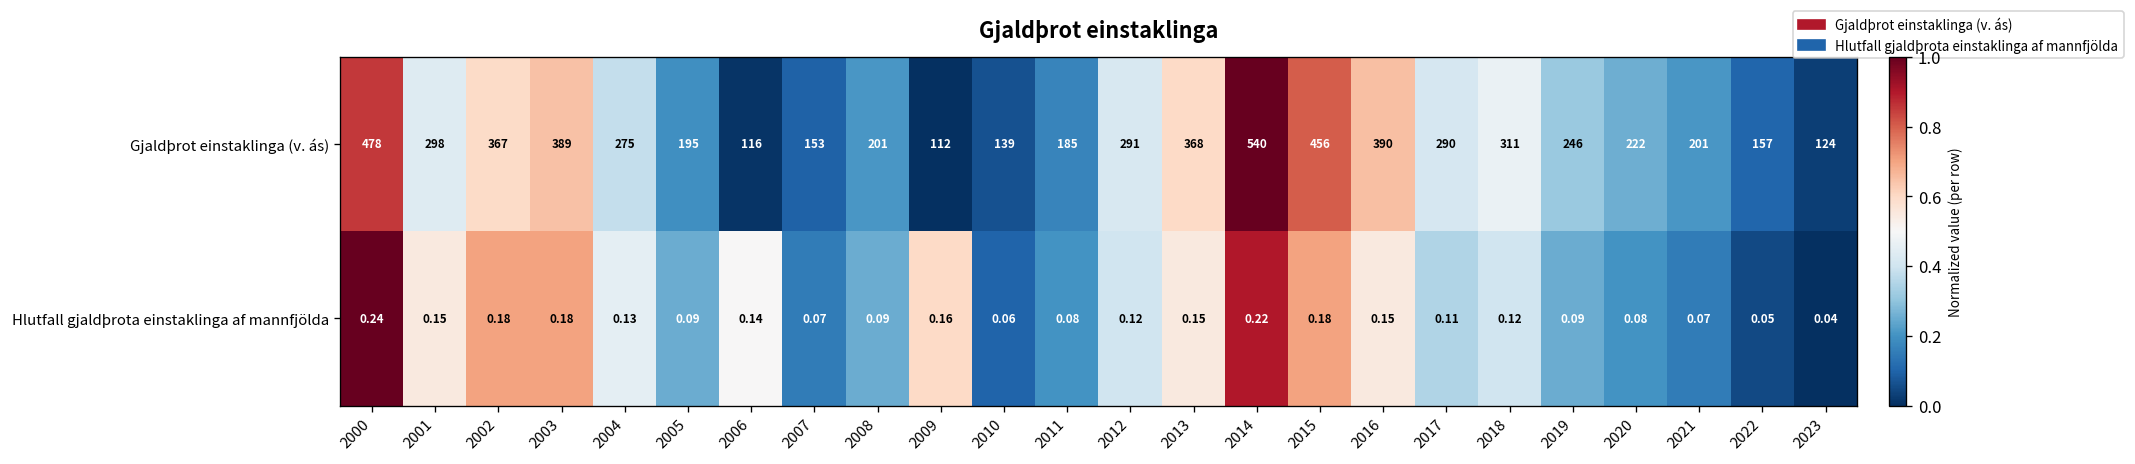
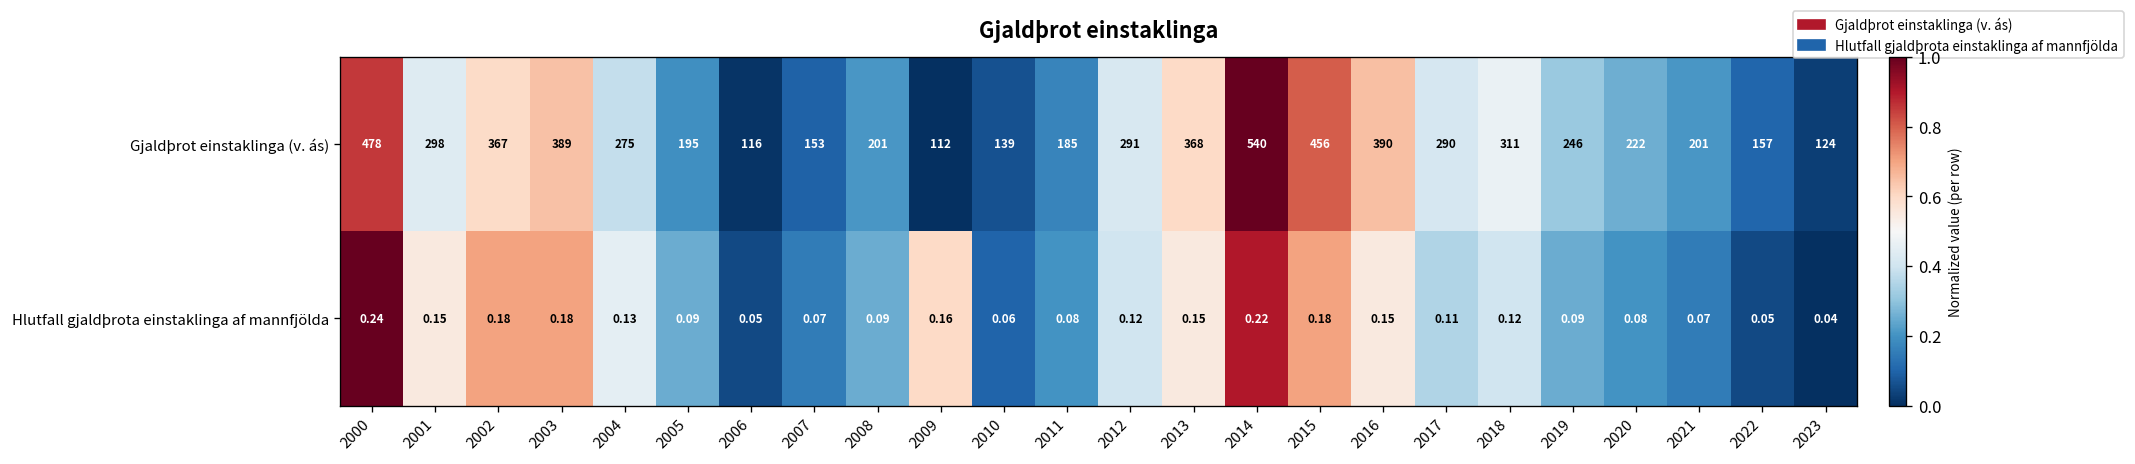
Hlutfall gjaldþrota einstaklinga af mannfjölda, 2006: 0.14 -> 0.05
